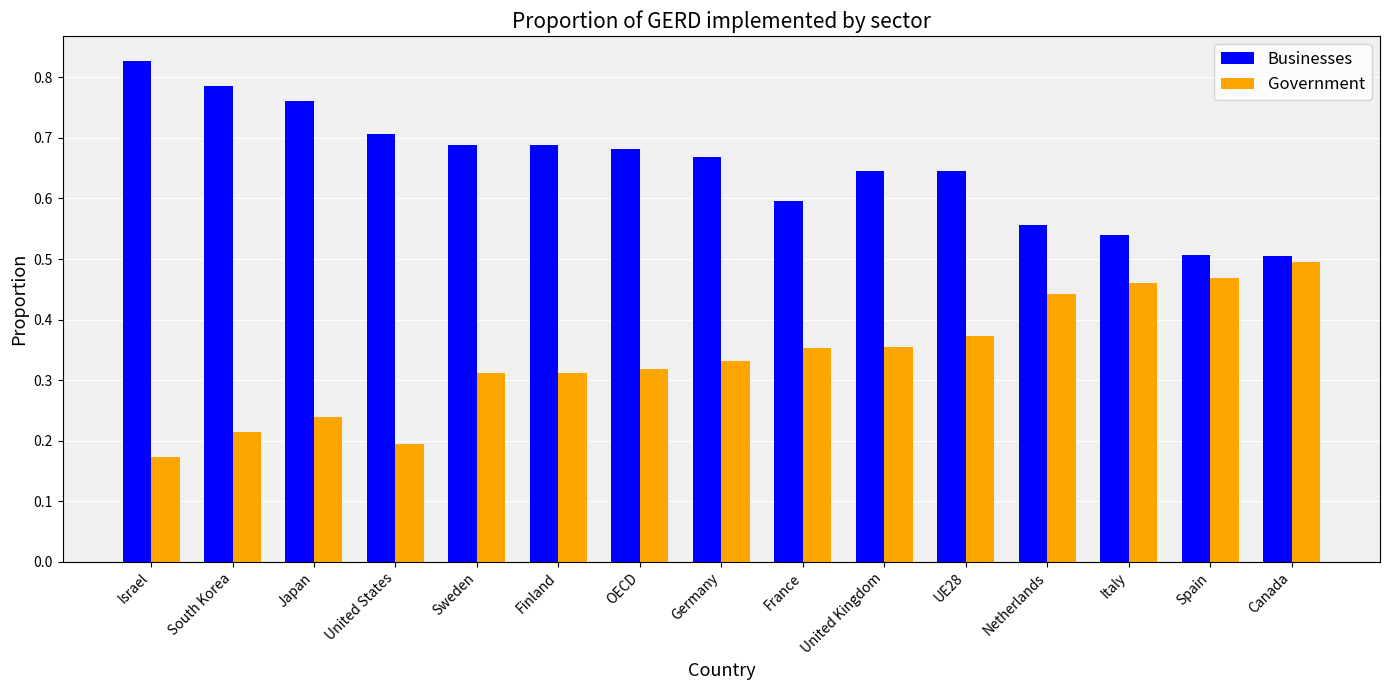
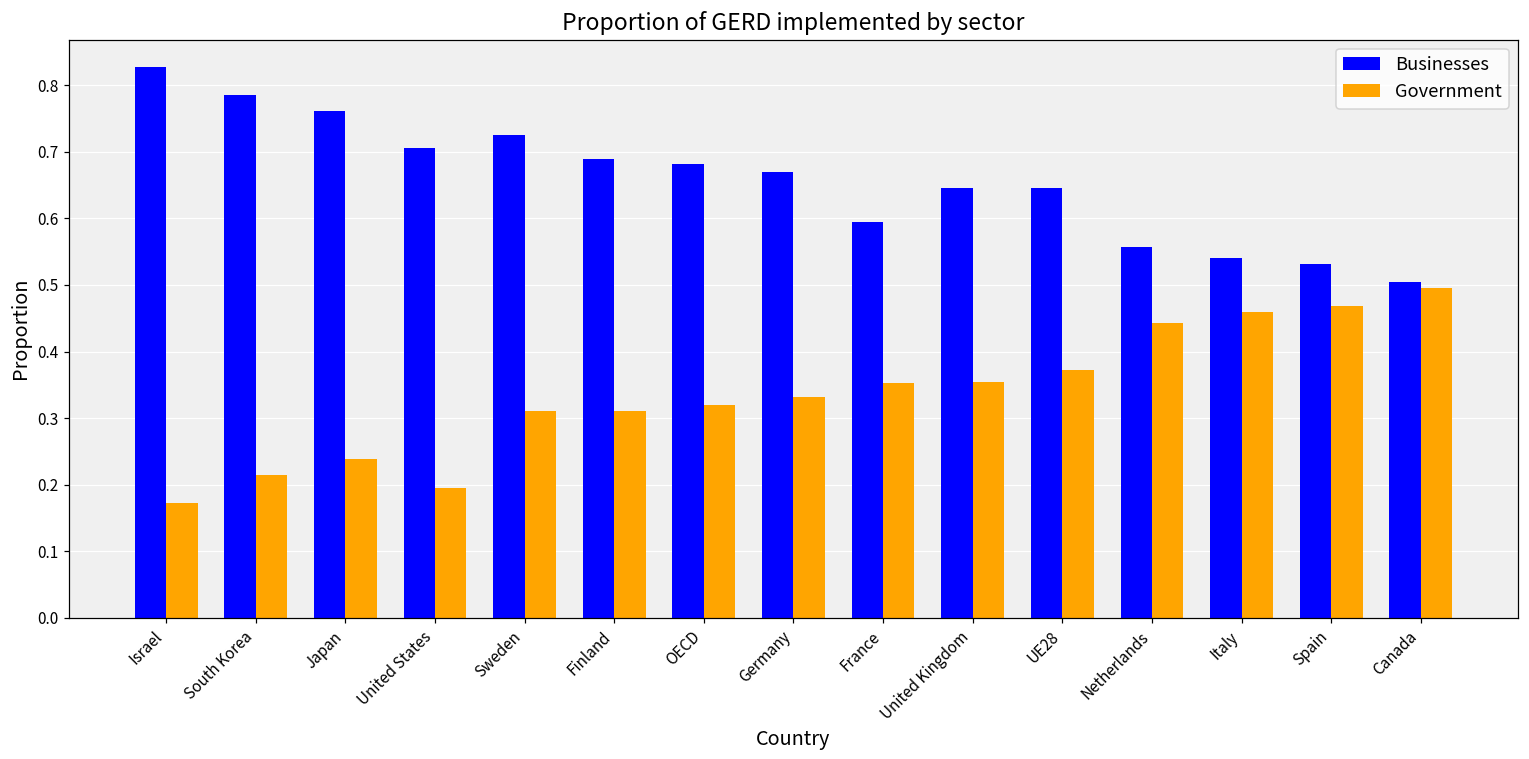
Businesses, Sweden: 0.69 -> 0.73
Businesses, Spain: 0.51 -> 0.53
